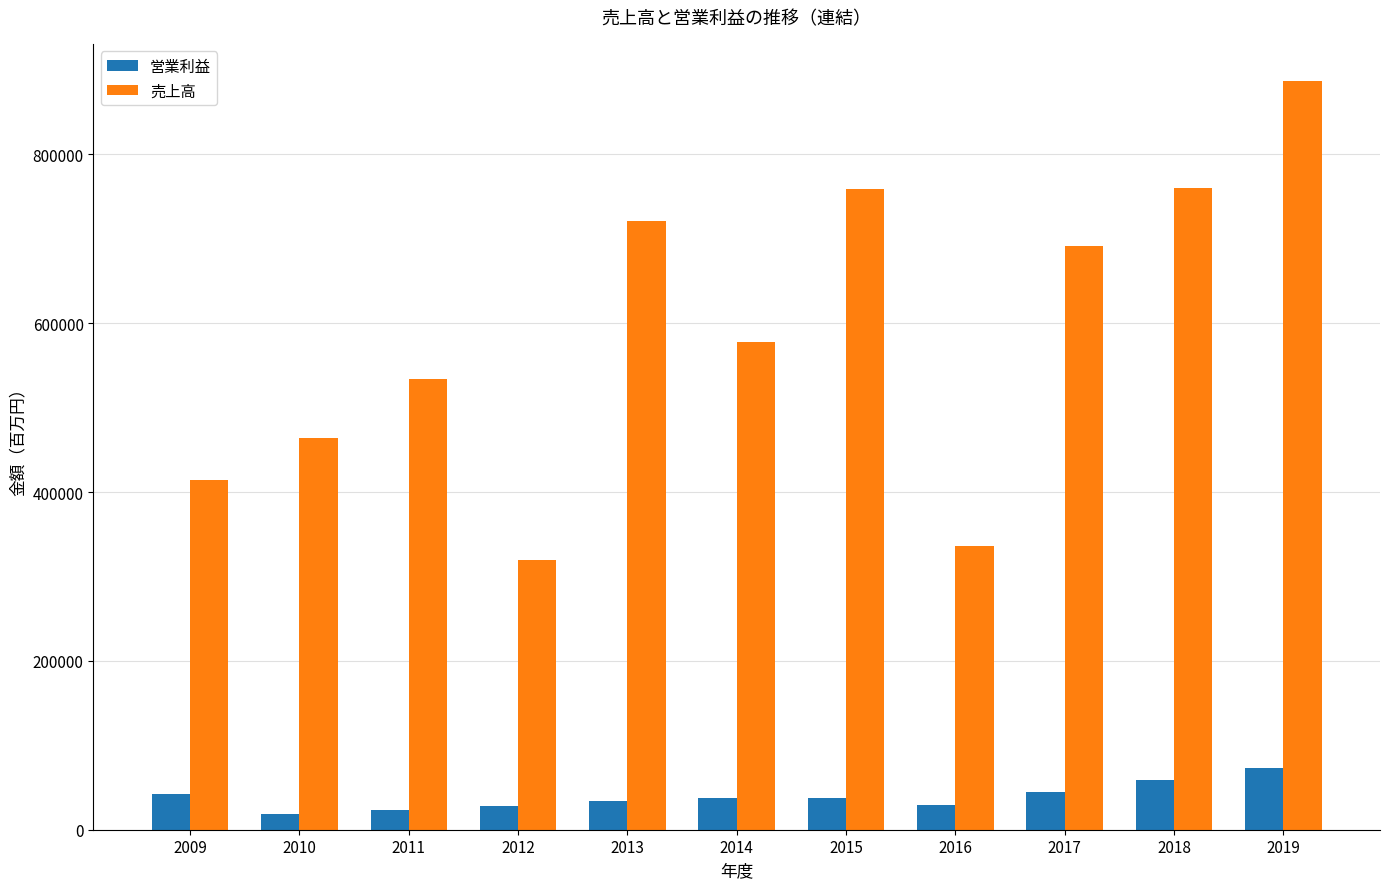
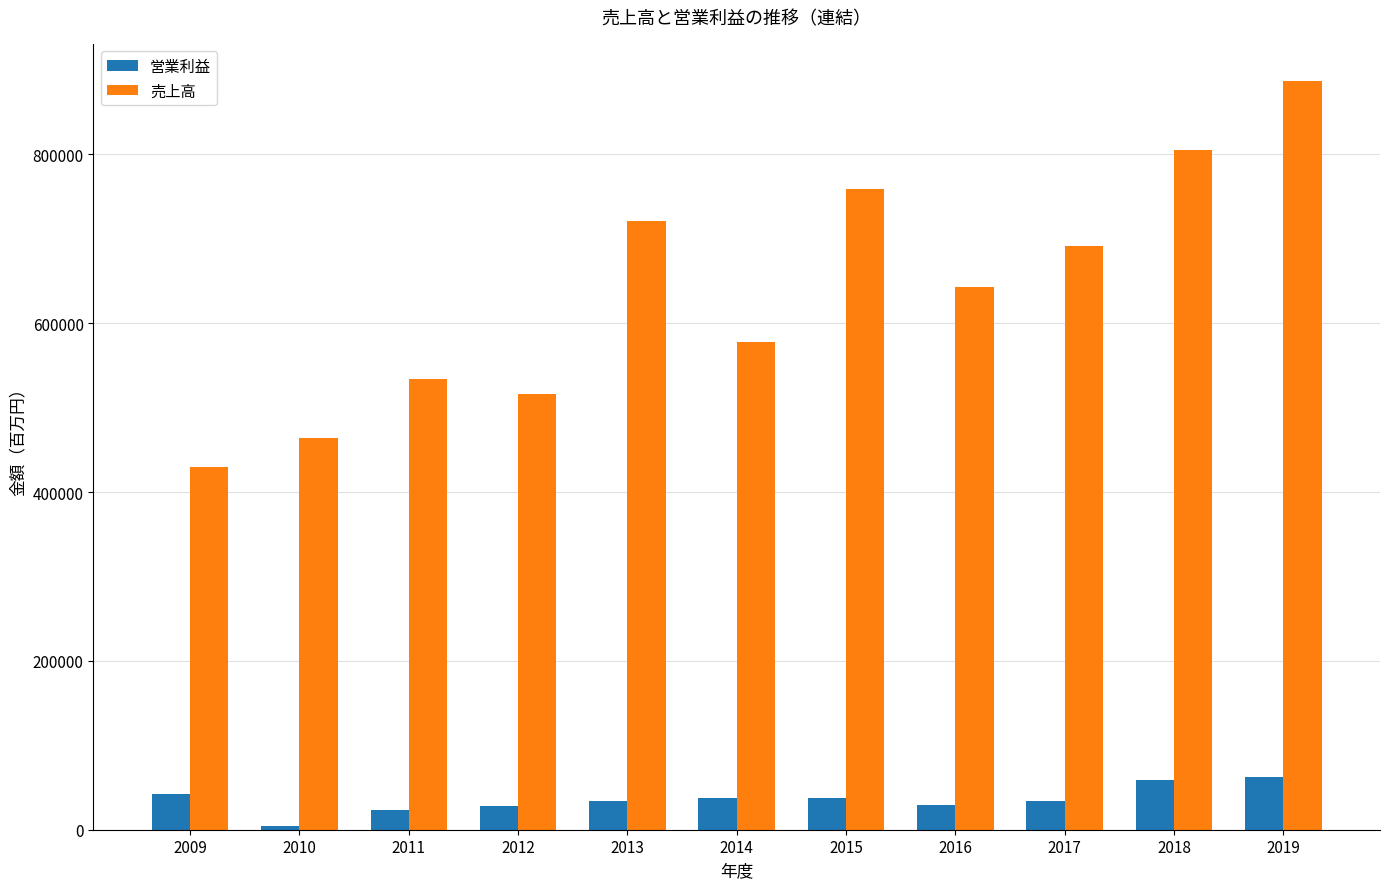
売上高, 2009: 410000 -> 430000
営業利益, 2010: 20000 -> 0
売上高, 2012: 320000 -> 520000
売上高, 2016: 340000 -> 640000
営業利益, 2017: 40000 -> 30000
売上高, 2018: 760000 -> 810000
営業利益, 2019: 70000 -> 60000
